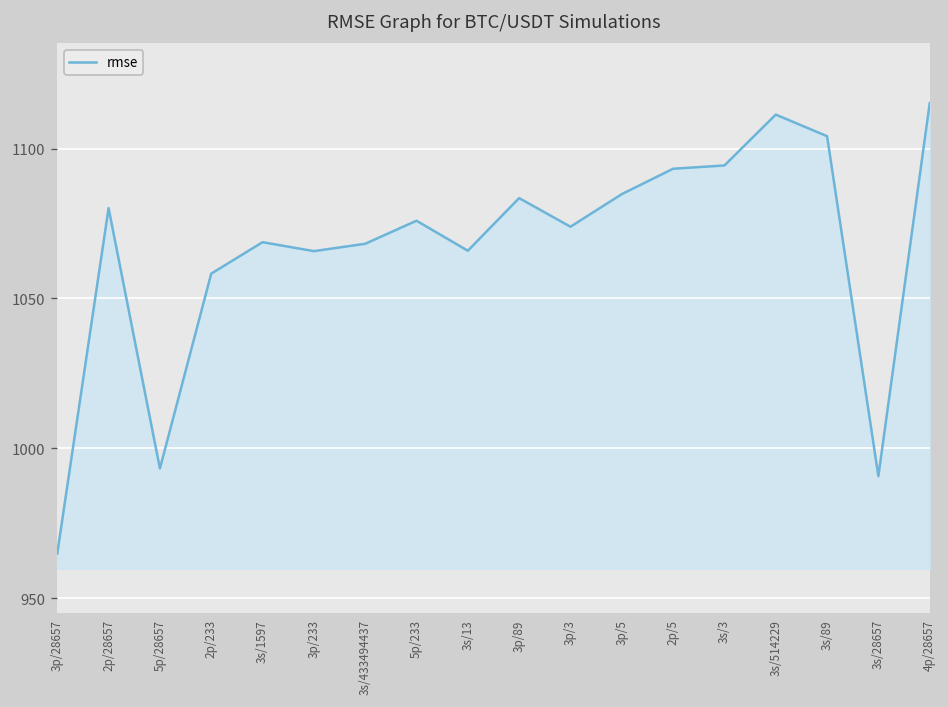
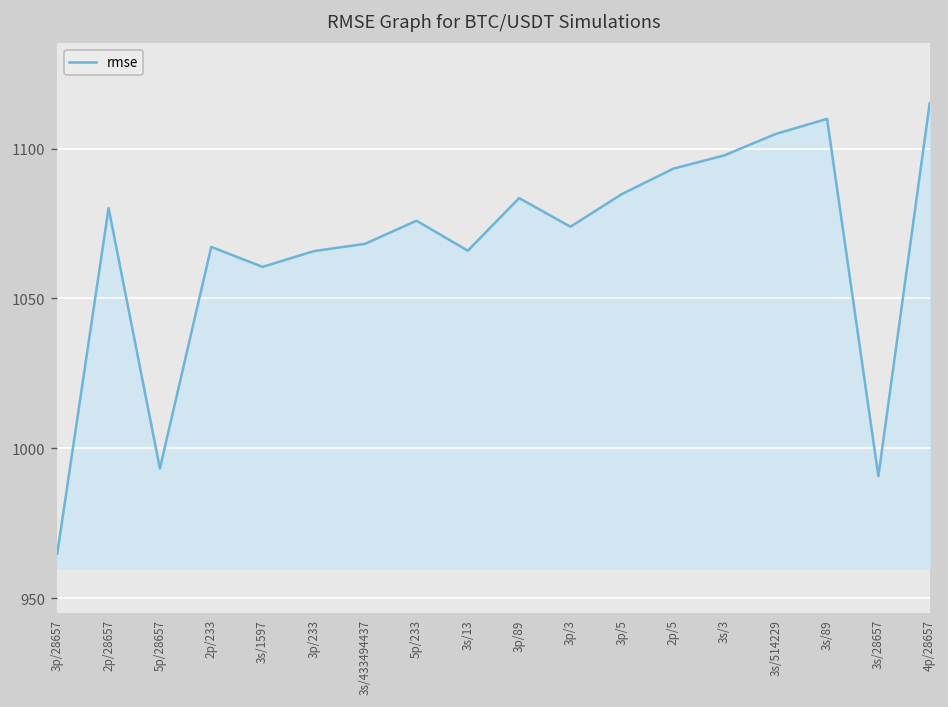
2p/233: 1058 -> 1067
3s/1597: 1069 -> 1061
3s/3: 1094 -> 1098
3s/514229: 1111 -> 1105
3s/89: 1104 -> 1110
